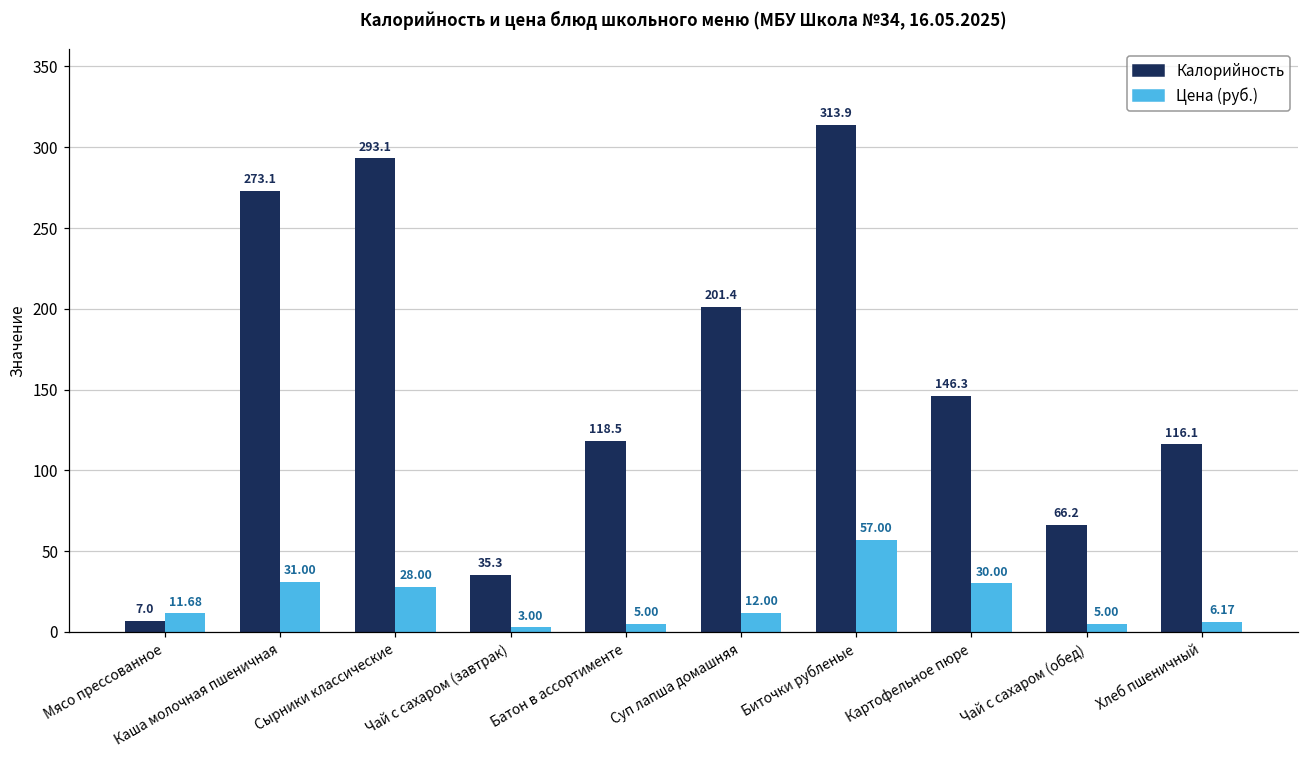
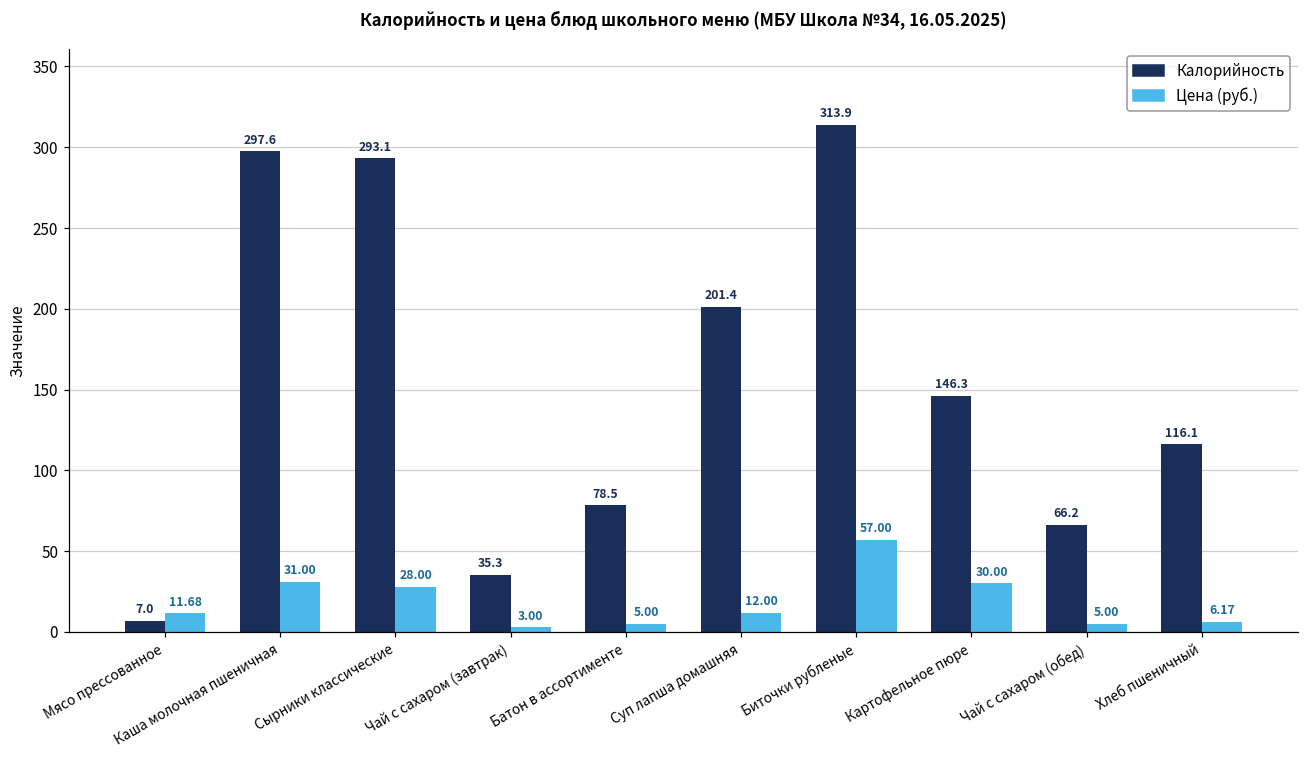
Калорийность, Каша молочная пшеничная: 273.1 -> 297.6
Калорийность, Батон в ассортименте: 118.5 -> 78.5
